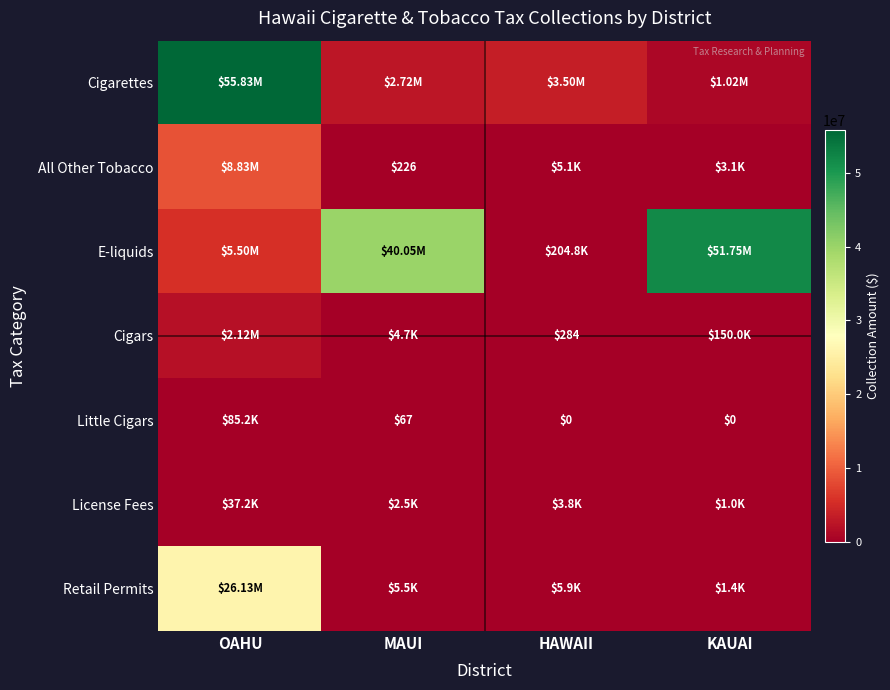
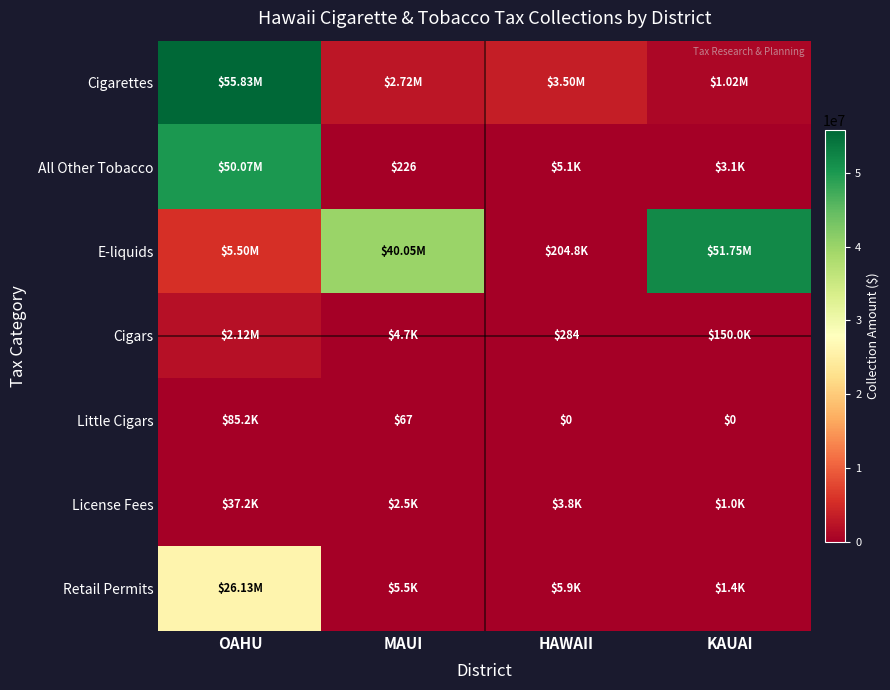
All Other Tobacco, OAHU: $8.83M -> $50.07M
